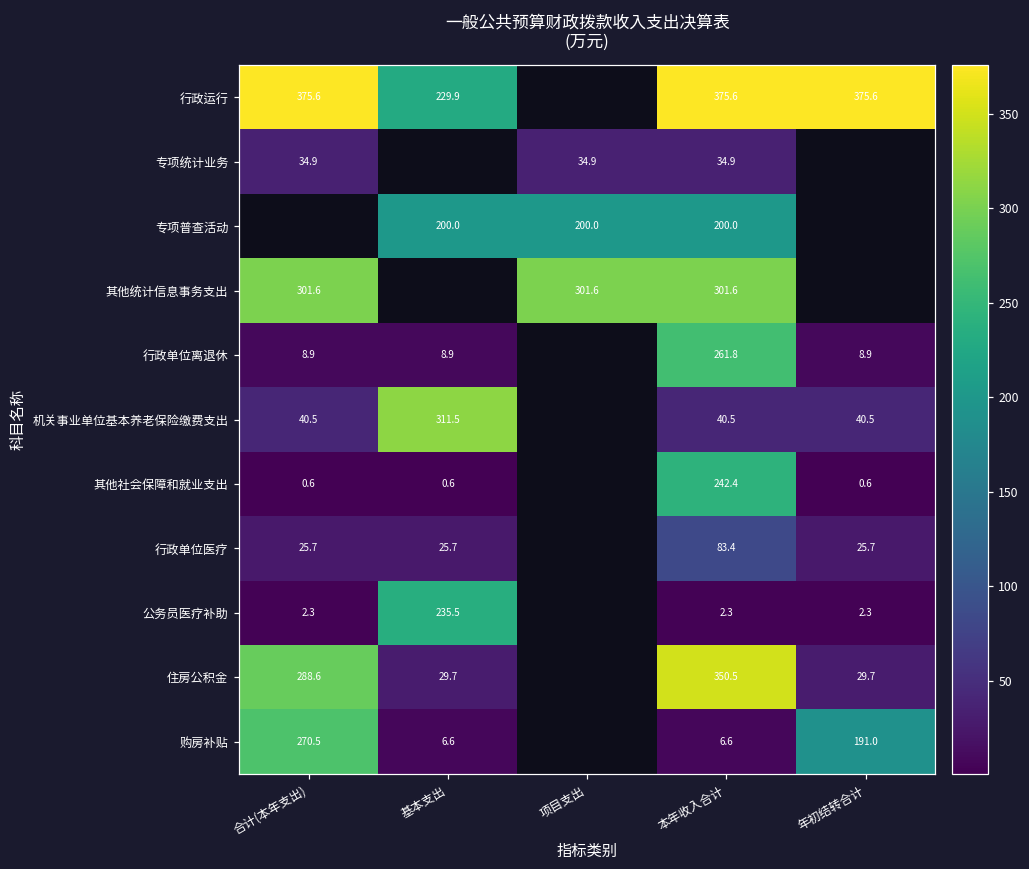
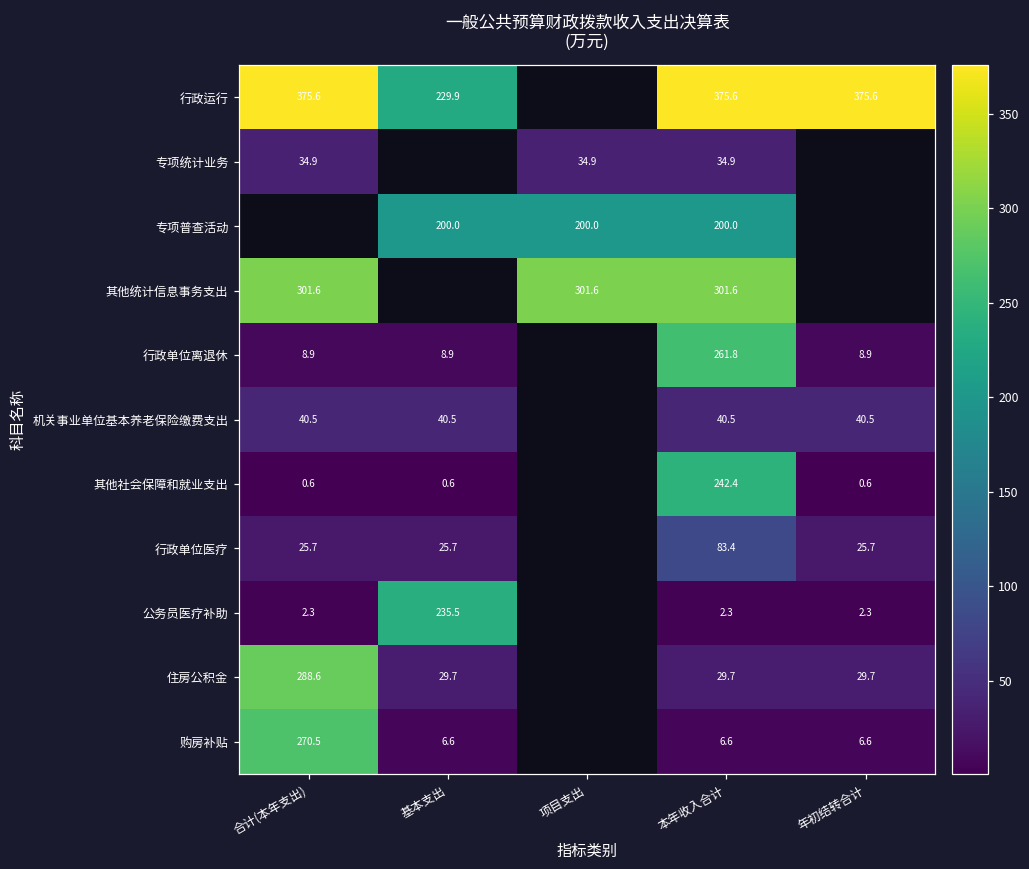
机关事业单位基本养老保险缴费支出, 基本支出: 311.5 -> 40.5
住房公积金, 本年收入合计: 350.5 -> 29.7
购房补贴, 年初结转合计: 191.0 -> 6.6
